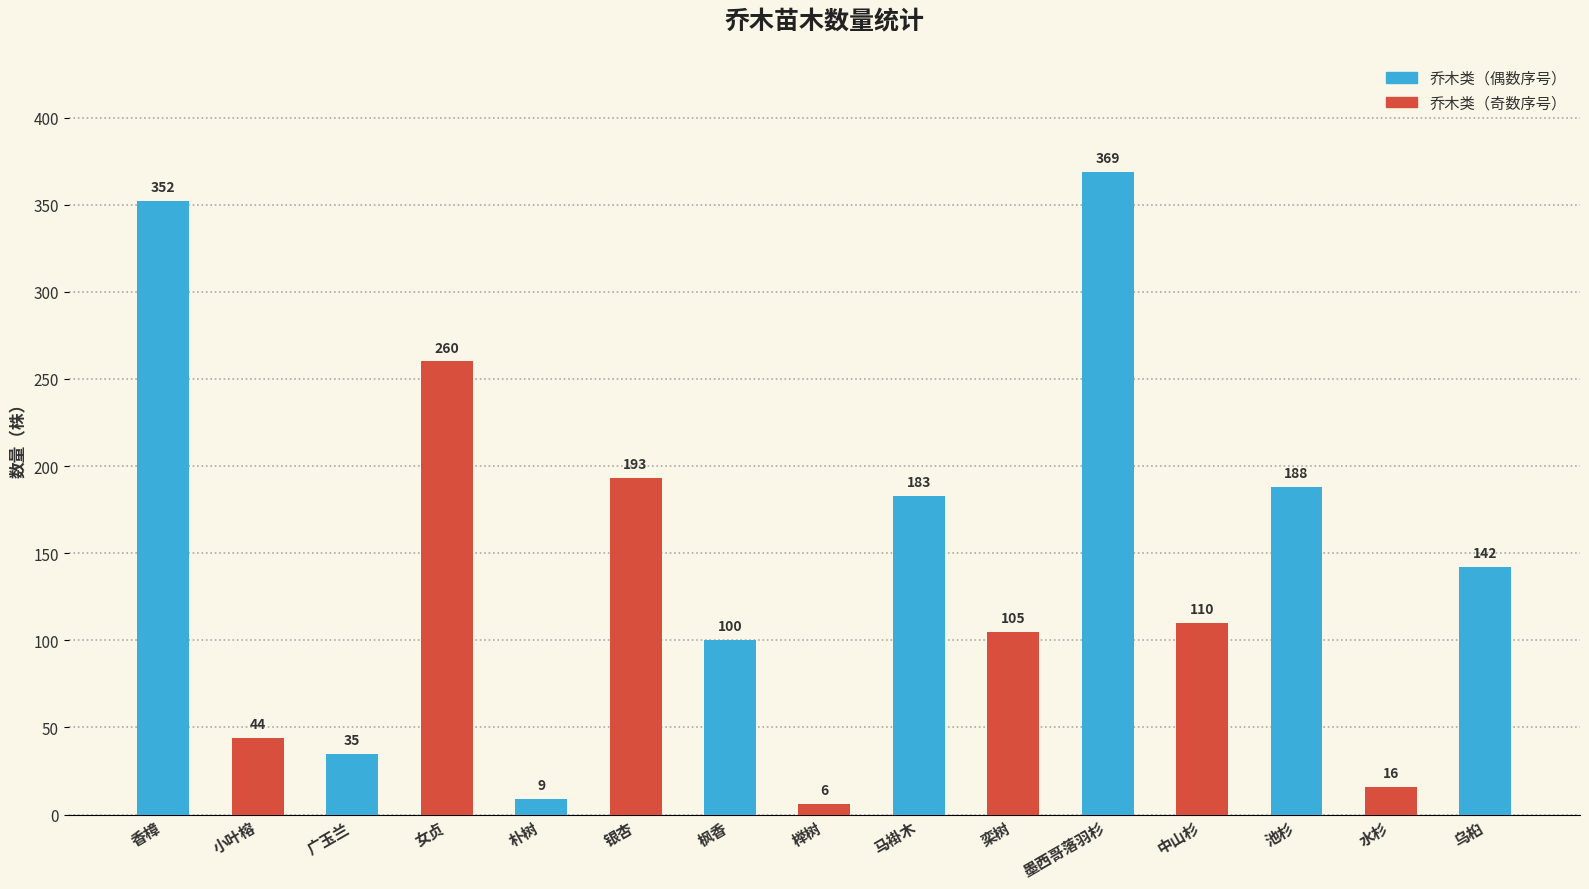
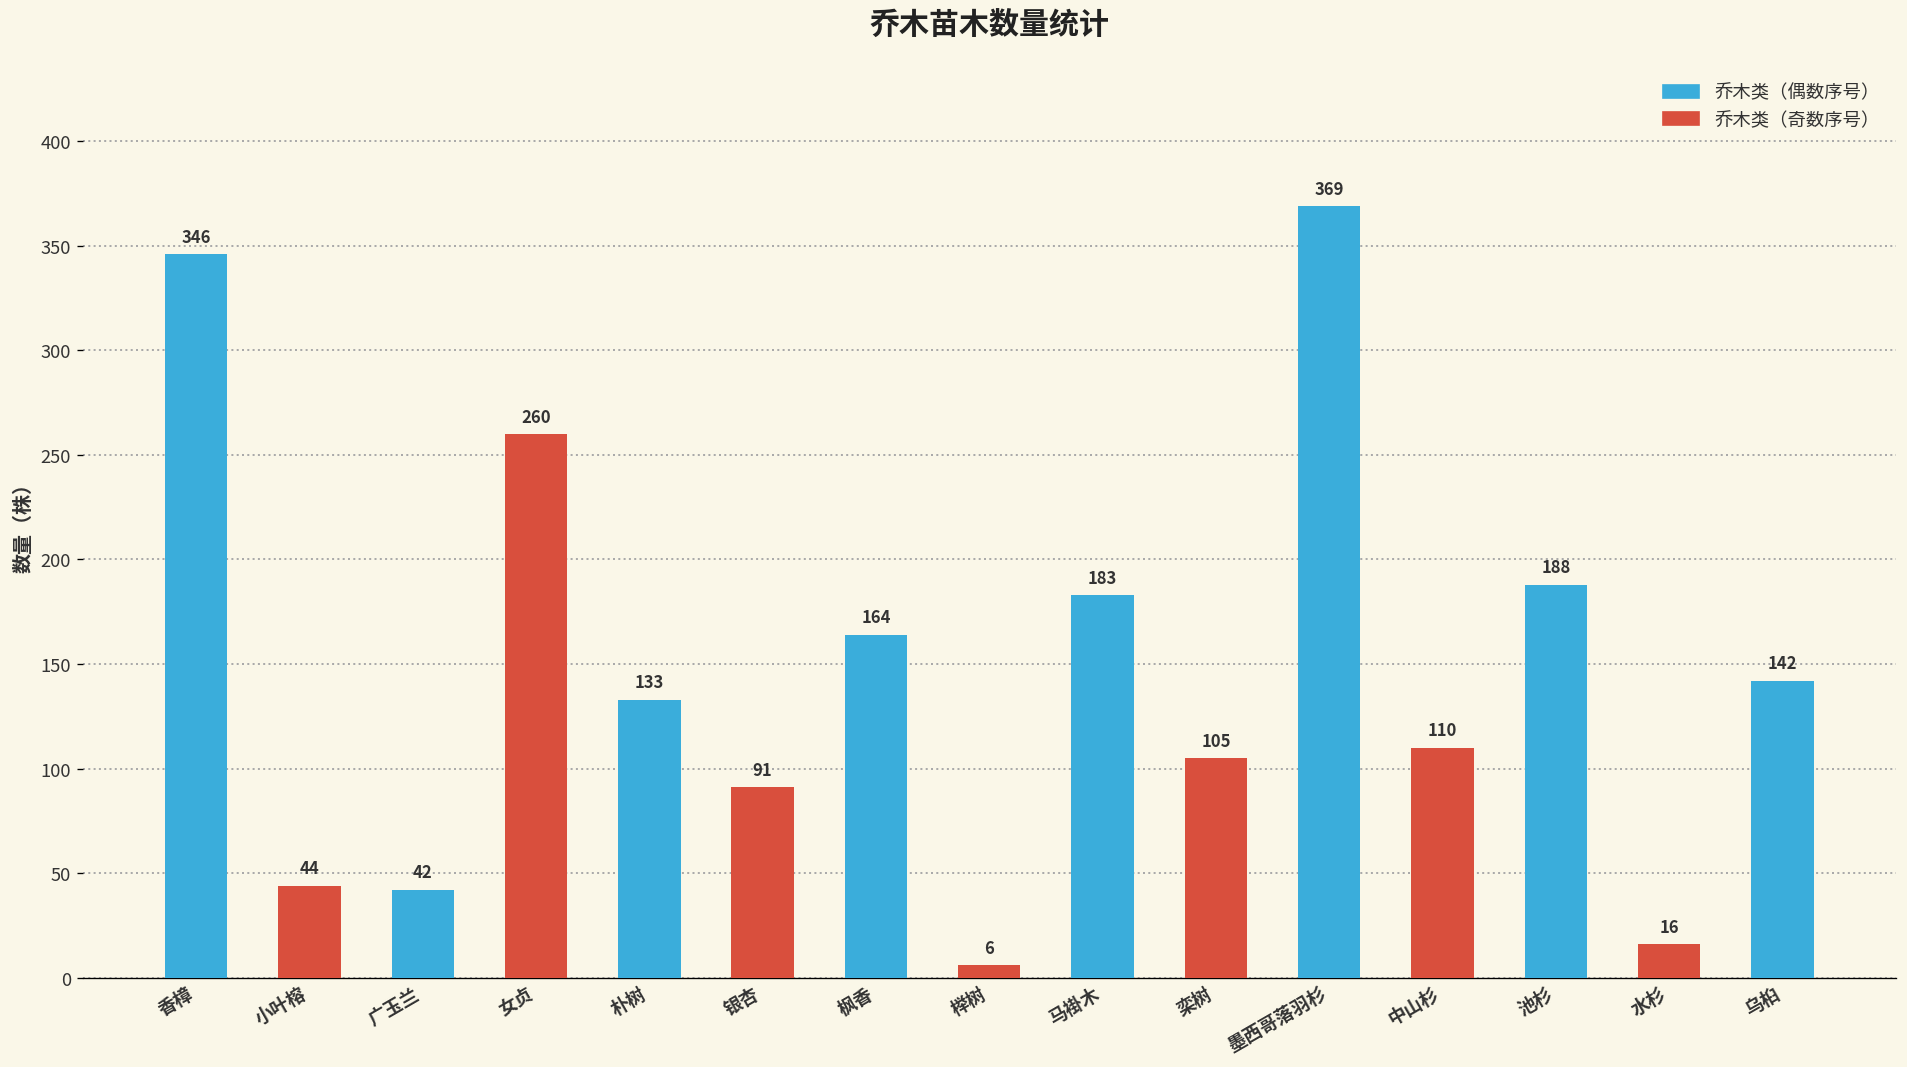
香樟: 352 -> 346
广玉兰: 35 -> 42
朴树: 9 -> 133
银杏: 193 -> 91
枫香: 100 -> 164
